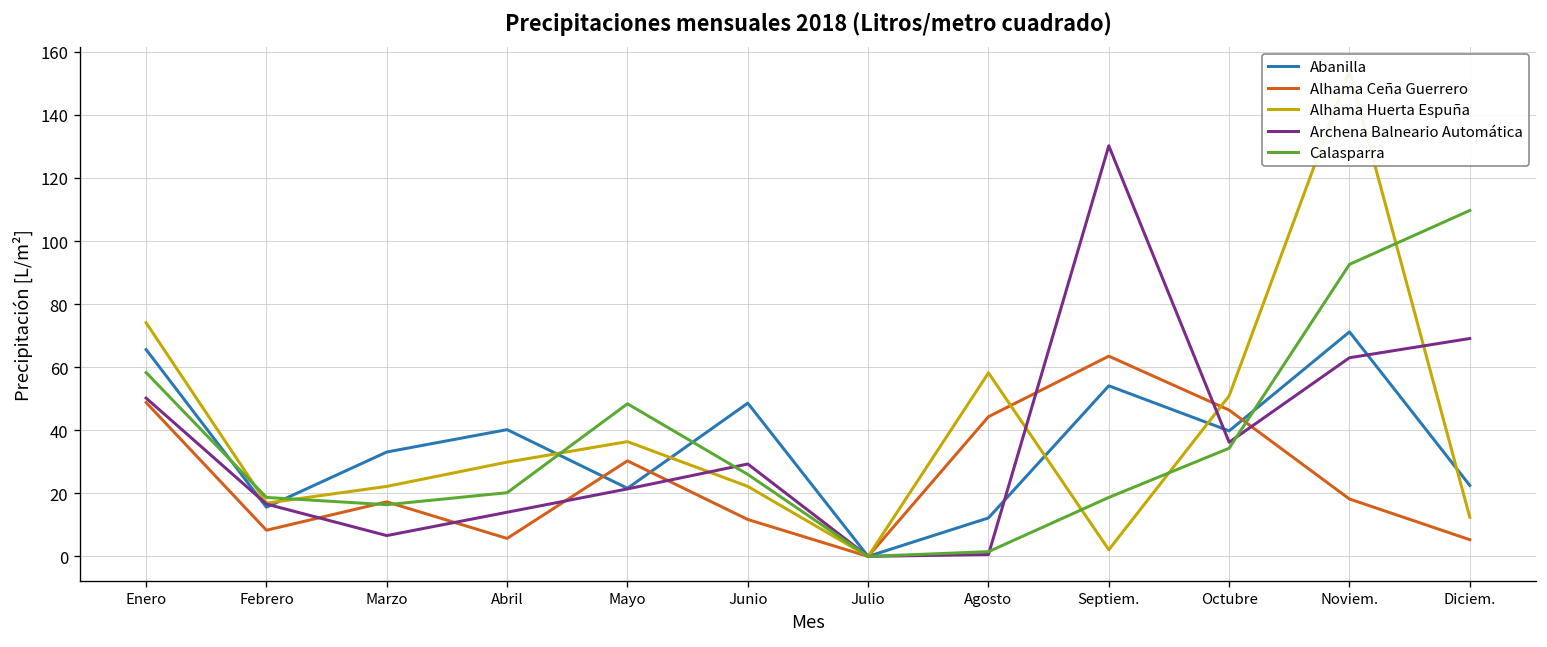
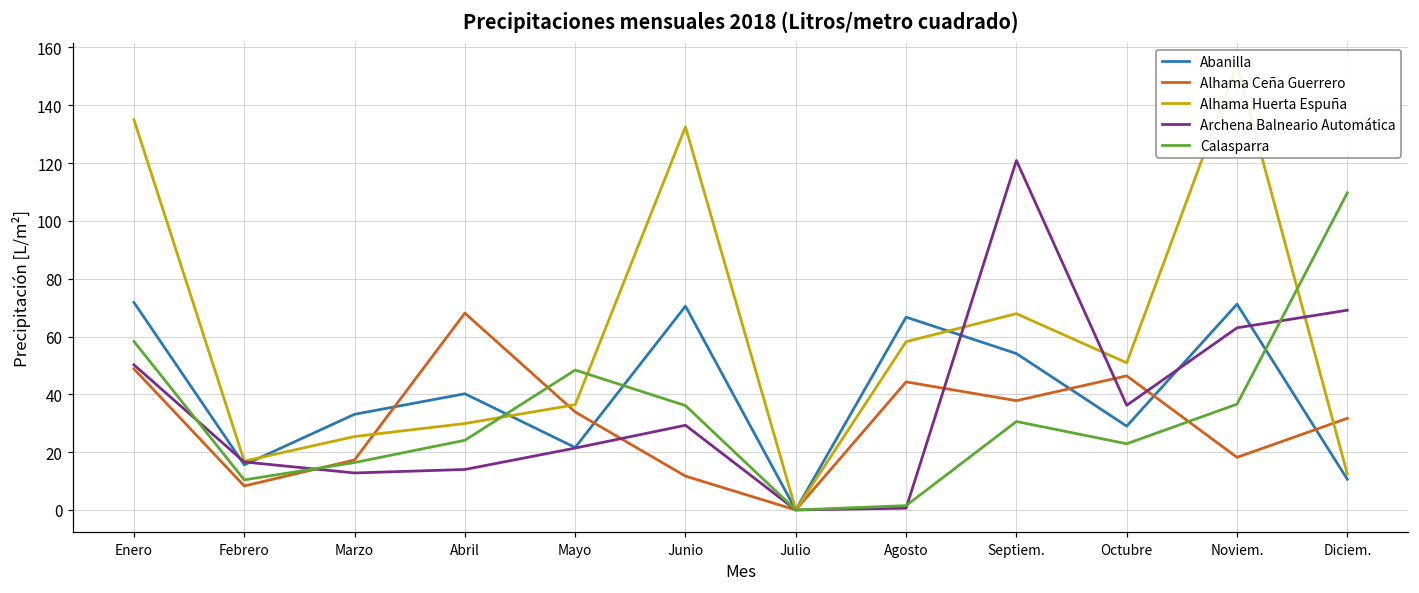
Abanilla, Enero: 66 -> 72
Alhama Huerta Espuña, Enero: 74 -> 135
Calasparra, Febrero: 19 -> 10
Alhama Huerta Espuña, Marzo: 22 -> 25
Archena Balneario Automática, Marzo: 7 -> 13
Alhama Ceña Guerrero, Abril: 6 -> 68
Calasparra, Abril: 20 -> 24
Alhama Ceña Guerrero, Mayo: 30 -> 34
Abanilla, Junio: 49 -> 71
Alhama Huerta Espuña, Junio: 22 -> 133
Calasparra, Junio: 26 -> 36
Abanilla, Agosto: 12 -> 67
Alhama Ceña Guerrero, Septiem.: 64 -> 38
Alhama Huerta Espuña, Septiem.: 2 -> 68
Archena Balneario Automática, Septiem.: 130 -> 121
Calasparra, Septiem.: 19 -> 31
Abanilla, Octubre: 40 -> 29
Calasparra, Octubre: 34 -> 23
Calasparra, Noviem.: 93 -> 37
Abanilla, Diciem.: 23 -> 11
Alhama Ceña Guerrero, Diciem.: 5 -> 32
